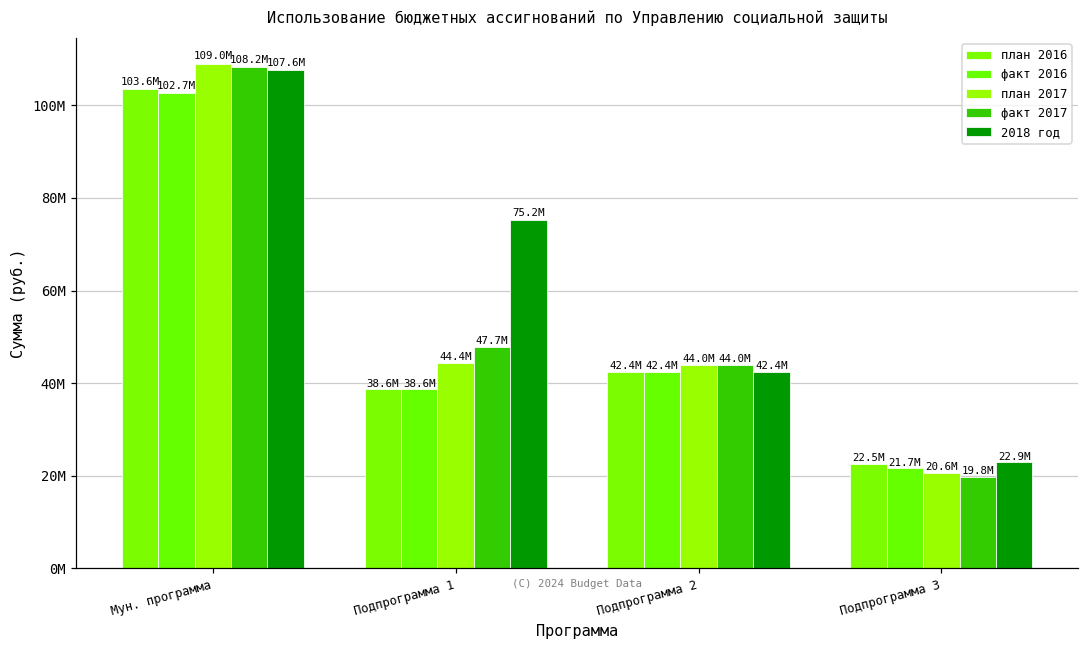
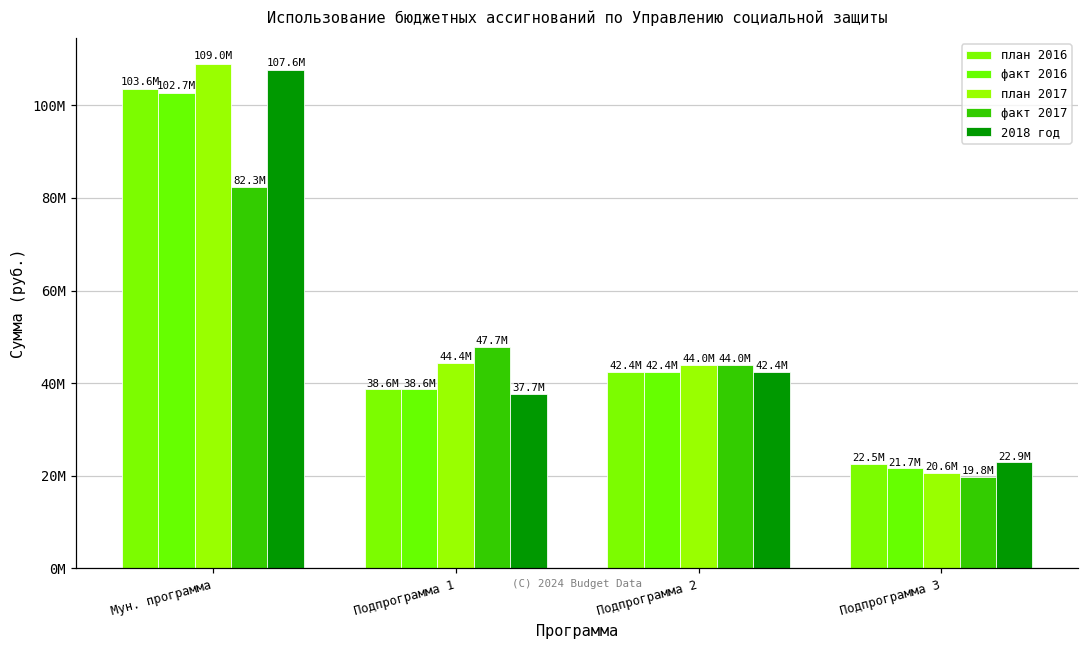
факт 2017, Мун. программа: 108.2M -> 82.3M
2018 год, Подпрограмма 1: 75.2M -> 37.7M
